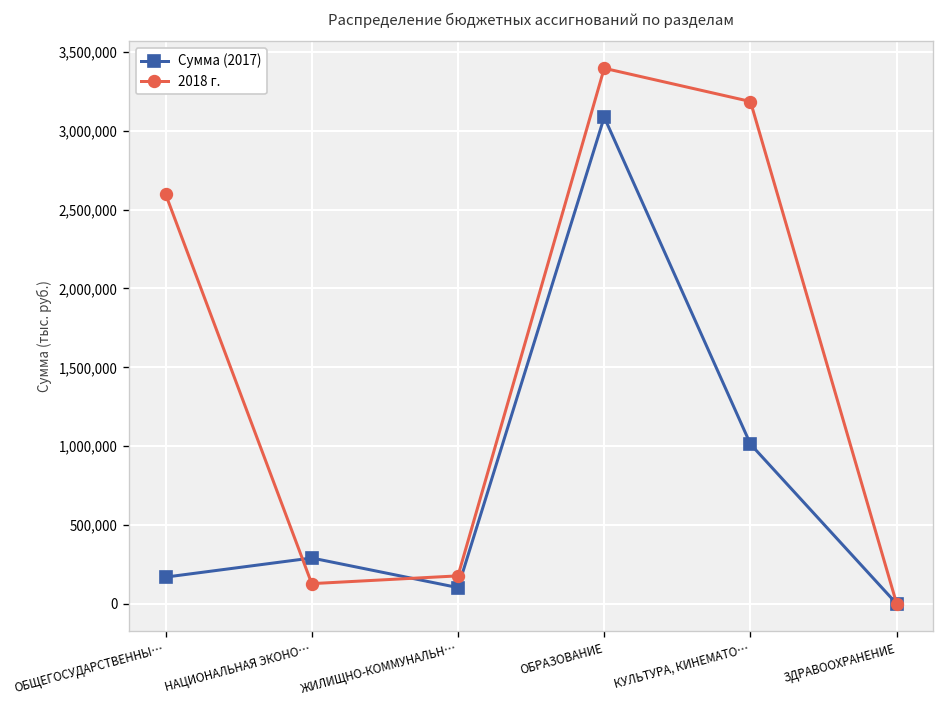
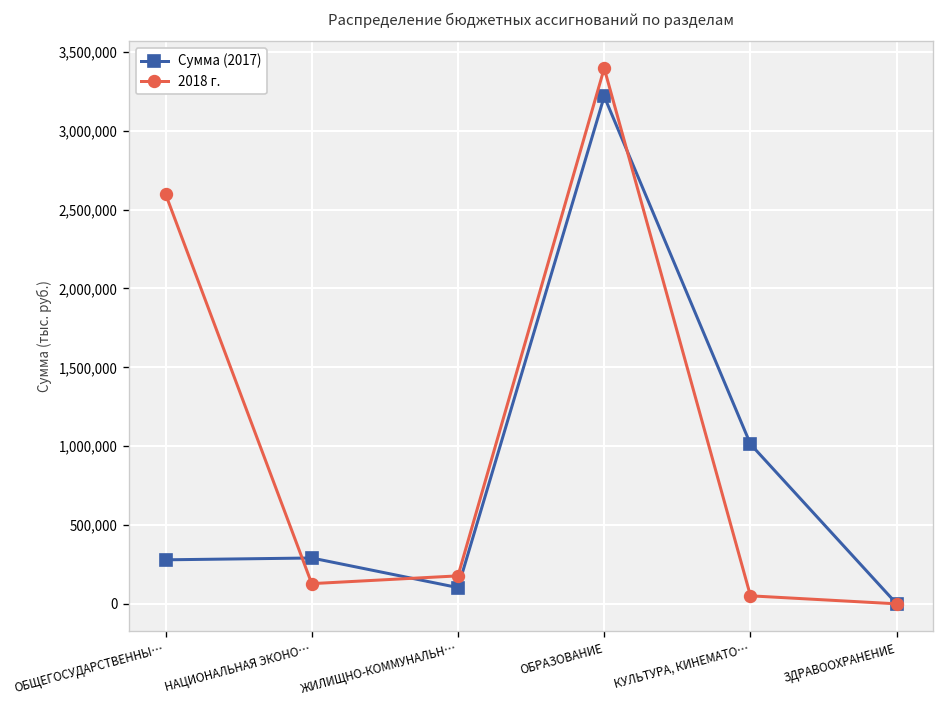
Сумма (2017), ОБЩЕГОСУДАРСТВЕННЫ…: 170,000 -> 280,000
Сумма (2017), ОБРАЗОВАНИЕ: 3,090,000 -> 3,220,000
2018 г., КУЛЬТУРА, КИНЕМАТО…: 3,190,000 -> 50,000
